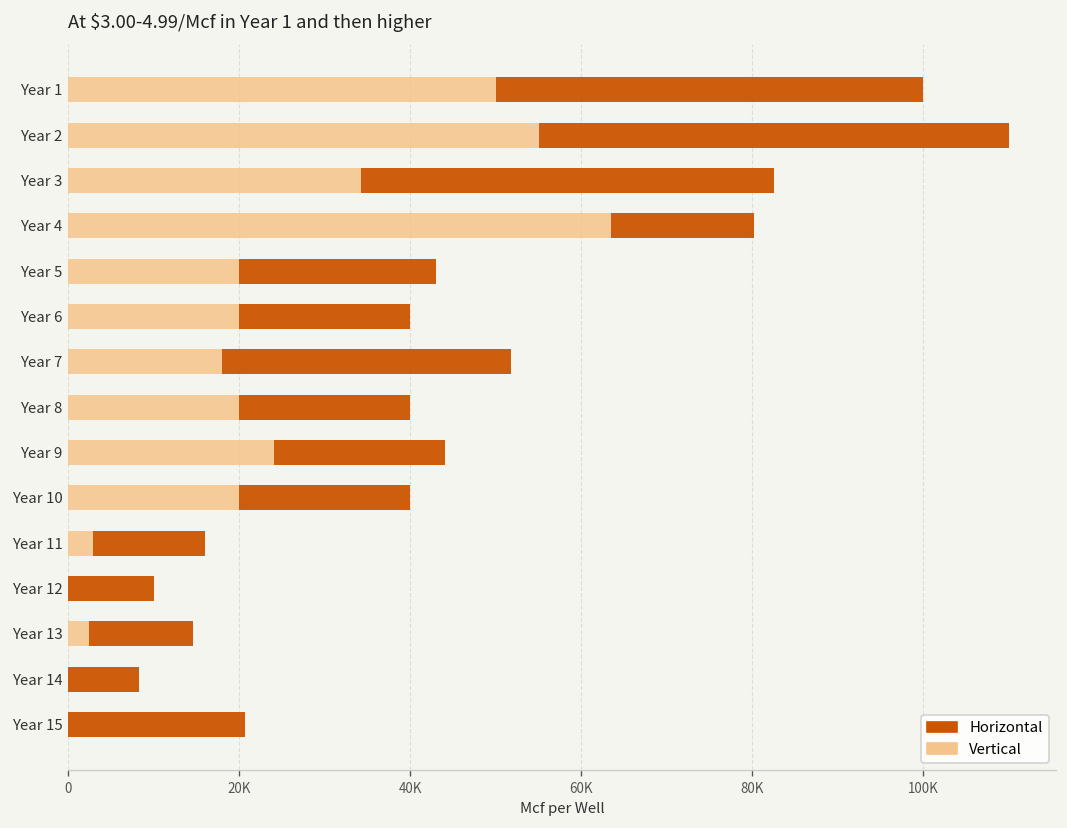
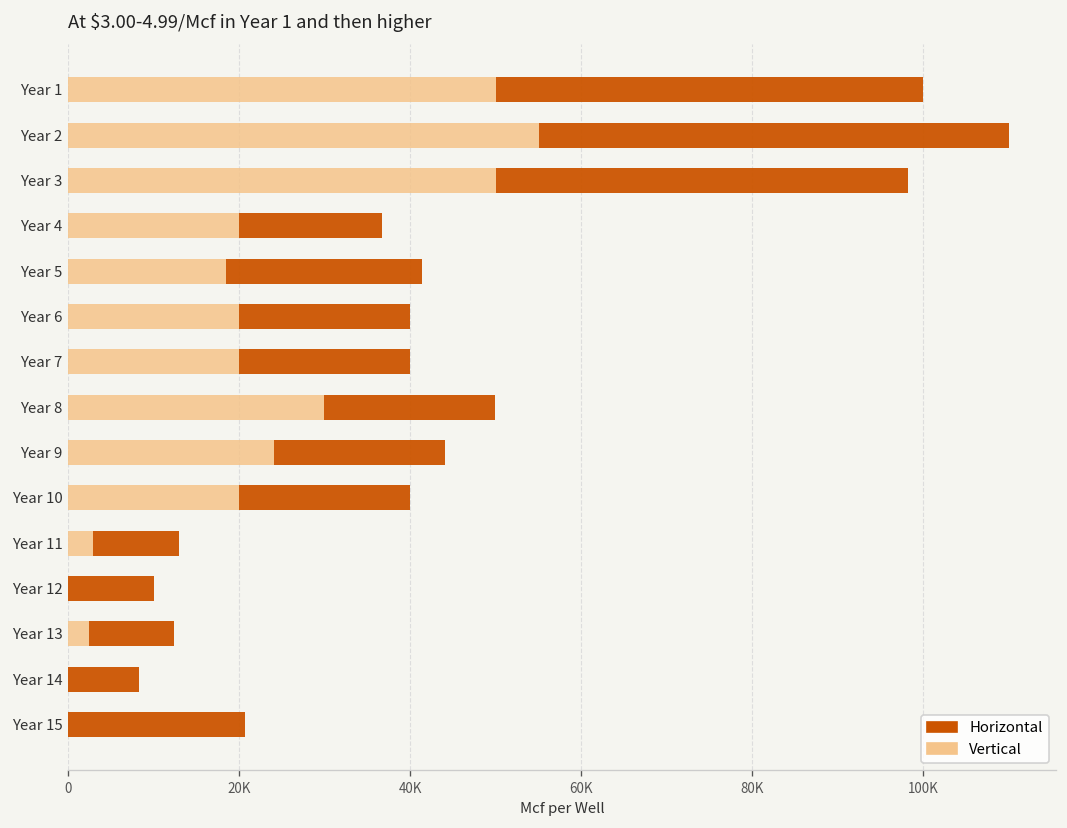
Vertical, Year 3: 34000 -> 50000
Vertical, Year 4: 63000 -> 20000
Vertical, Year 5: 20000 -> 18000
Vertical, Year 7: 18000 -> 20000
Horizontal, Year 7: 34000 -> 20000
Vertical, Year 8: 20000 -> 30000
Horizontal, Year 11: 13000 -> 10000
Horizontal, Year 13: 12000 -> 10000
